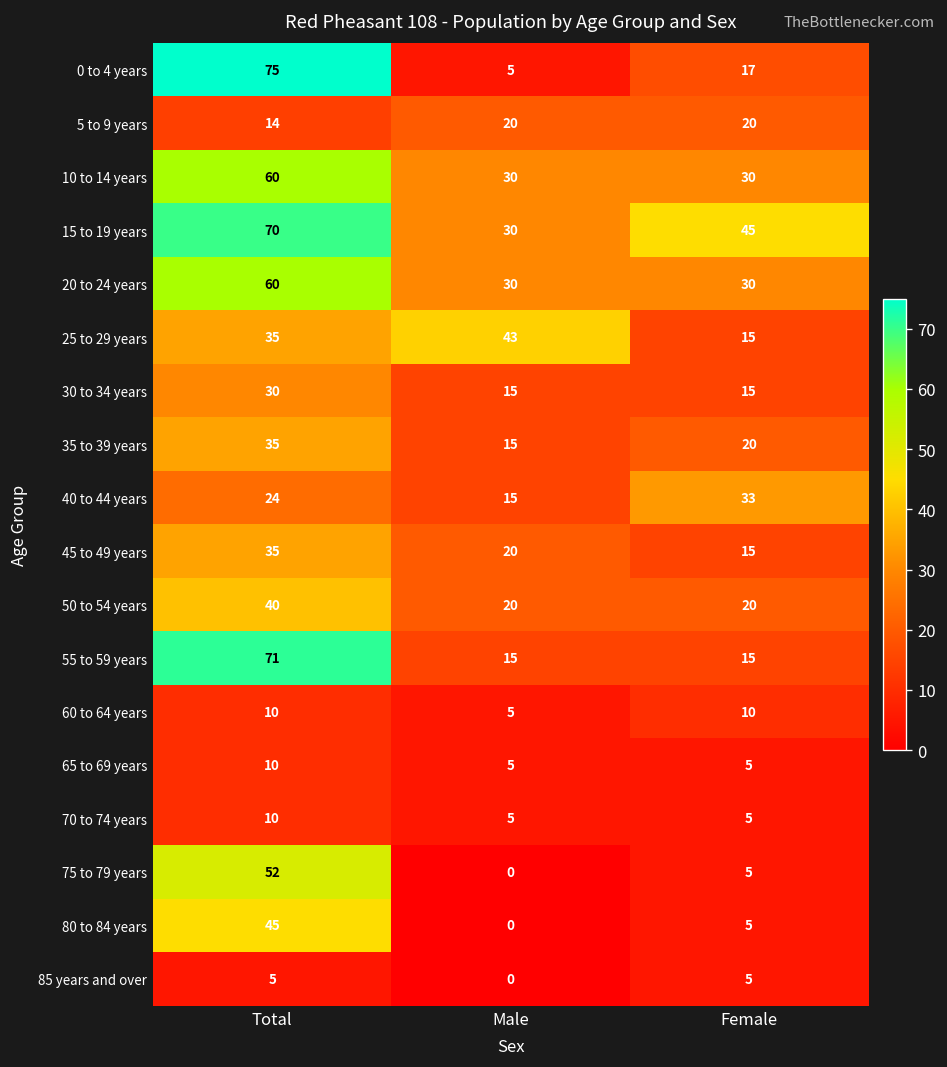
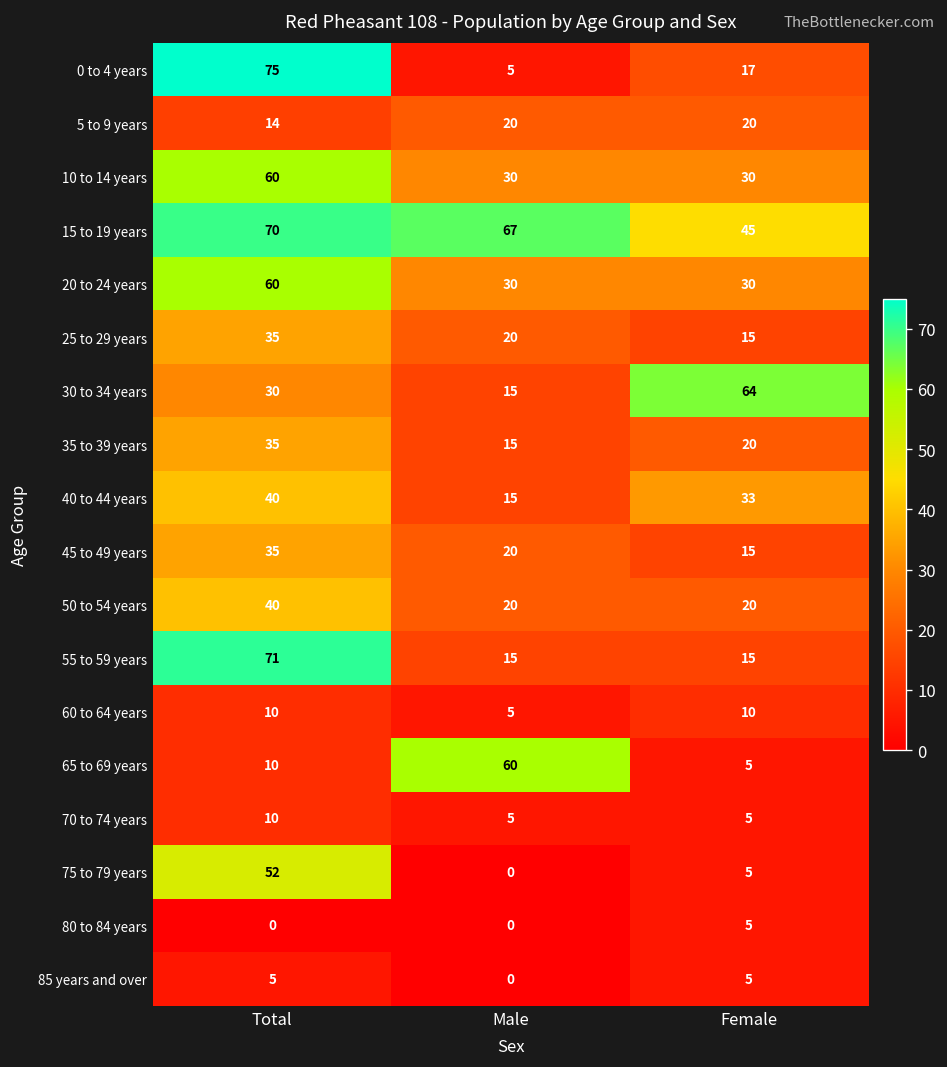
15 to 19 years, Male: 30 -> 67
25 to 29 years, Male: 43 -> 20
30 to 34 years, Female: 15 -> 64
40 to 44 years, Total: 24 -> 40
65 to 69 years, Male: 5 -> 60
80 to 84 years, Total: 45 -> 0
